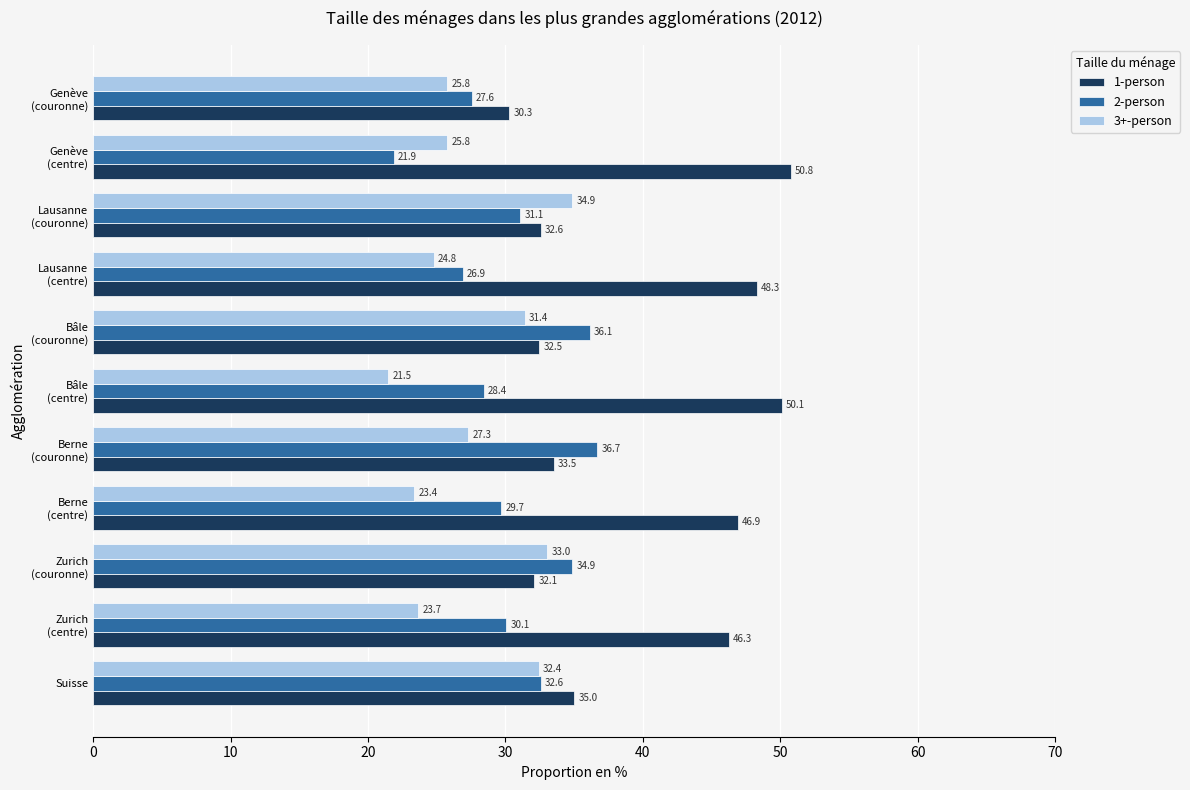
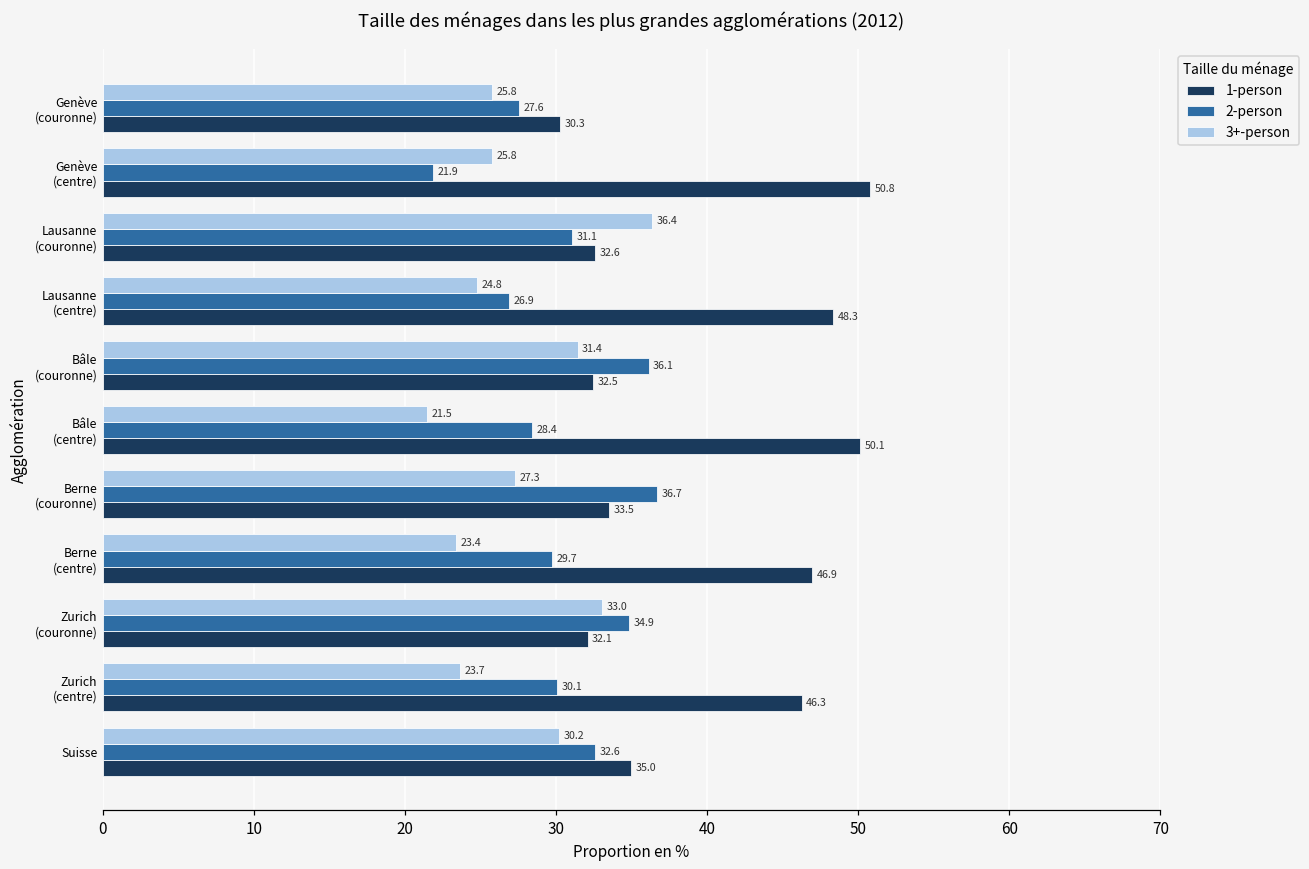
3+-person, Lausanne (couronne): 34.9 -> 36.4
3+-person, Suisse: 32.4 -> 30.2
